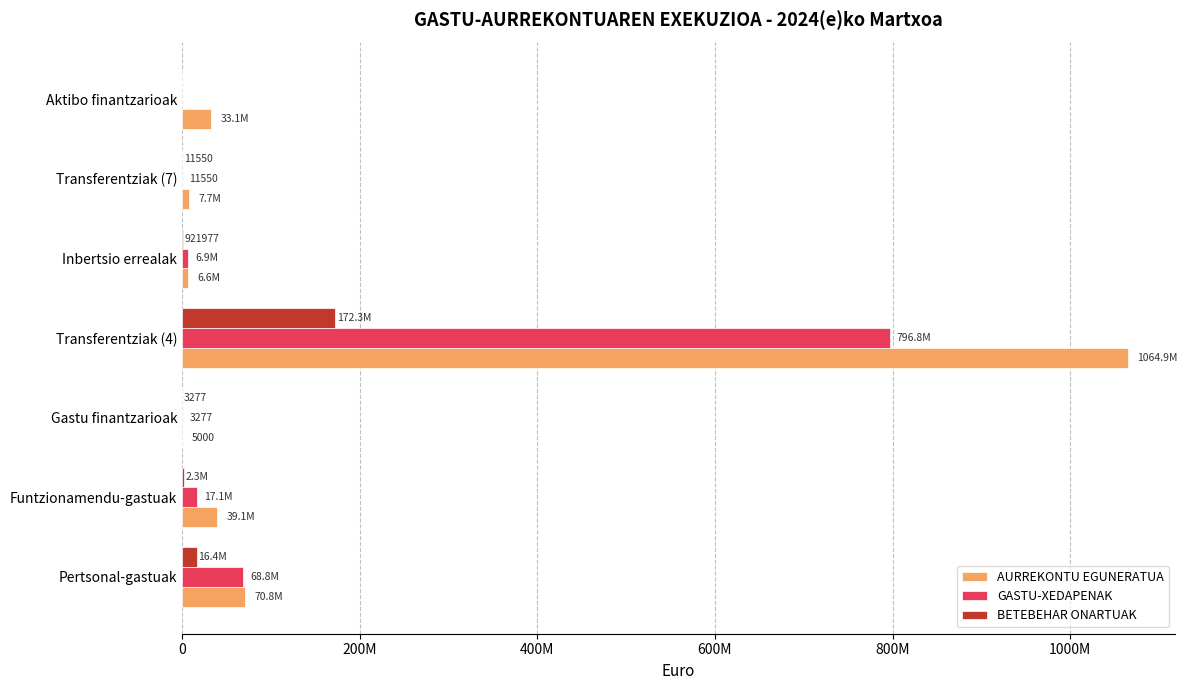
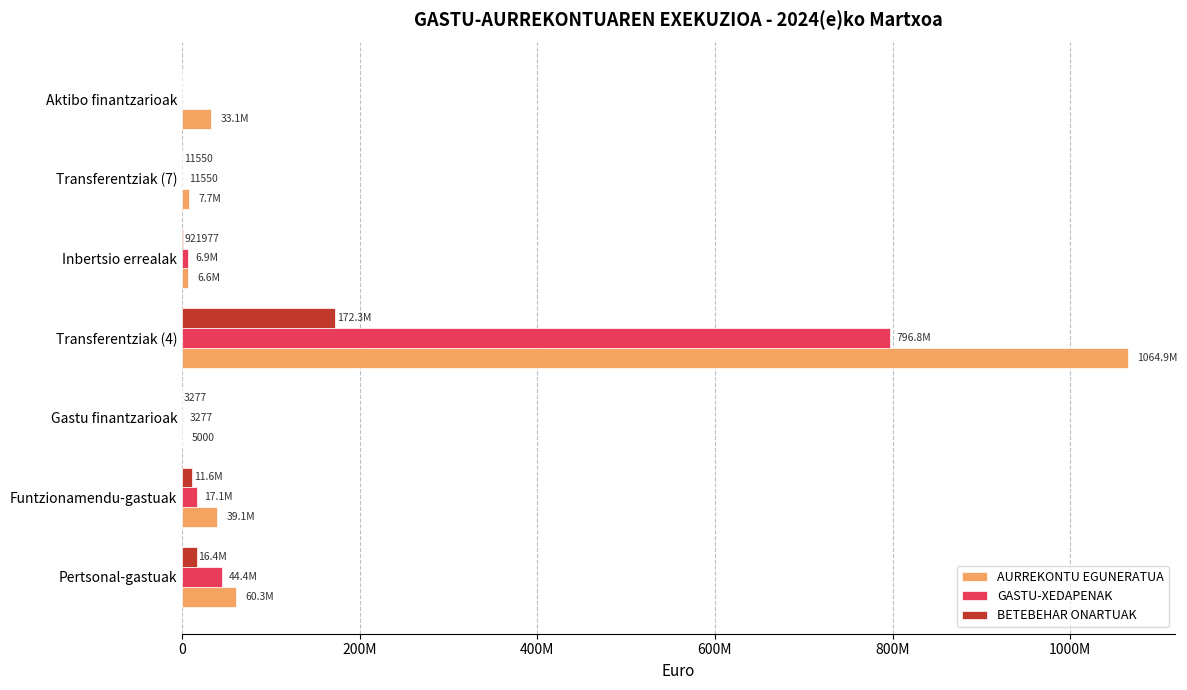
BETEBEHAR ONARTUAK, Funtzionamendu-gastuak: 2.3M -> 11.6M
GASTU-XEDAPENAK, Pertsonal-gastuak: 68.8M -> 44.4M
AURREKONTU EGUNERATUA, Pertsonal-gastuak: 70.8M -> 60.3M
